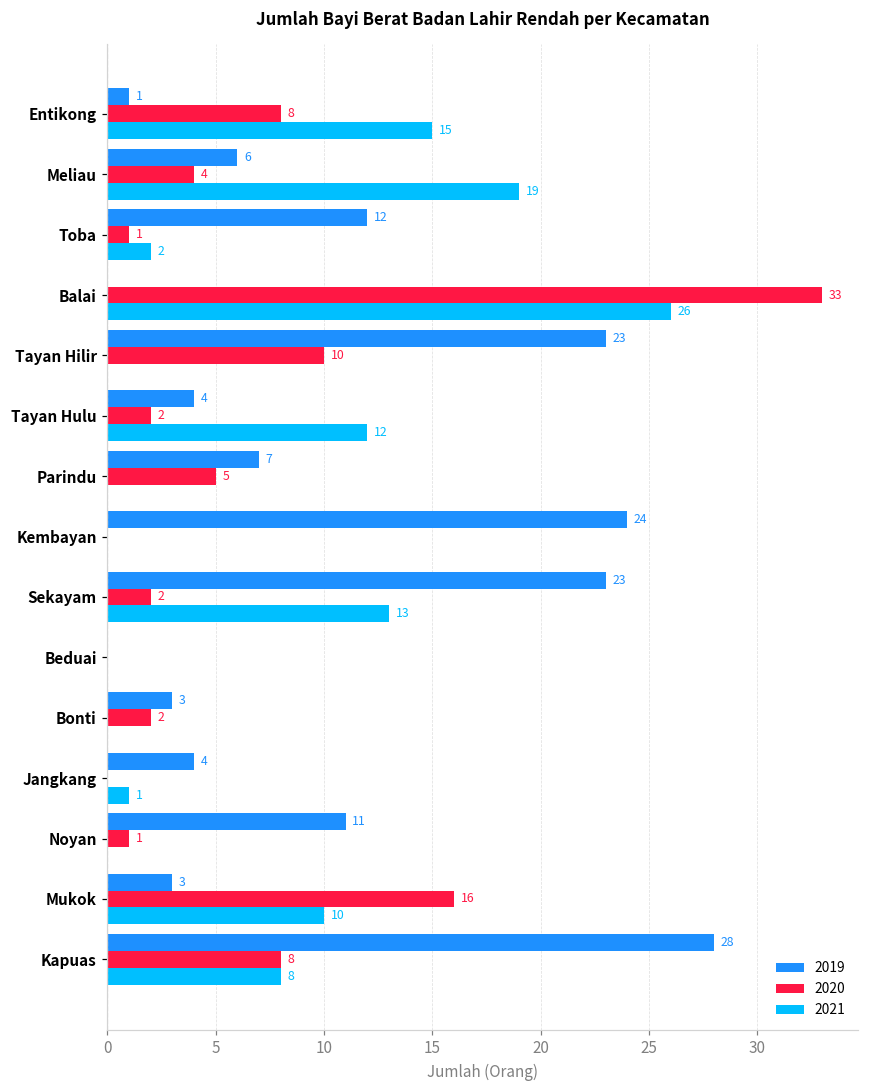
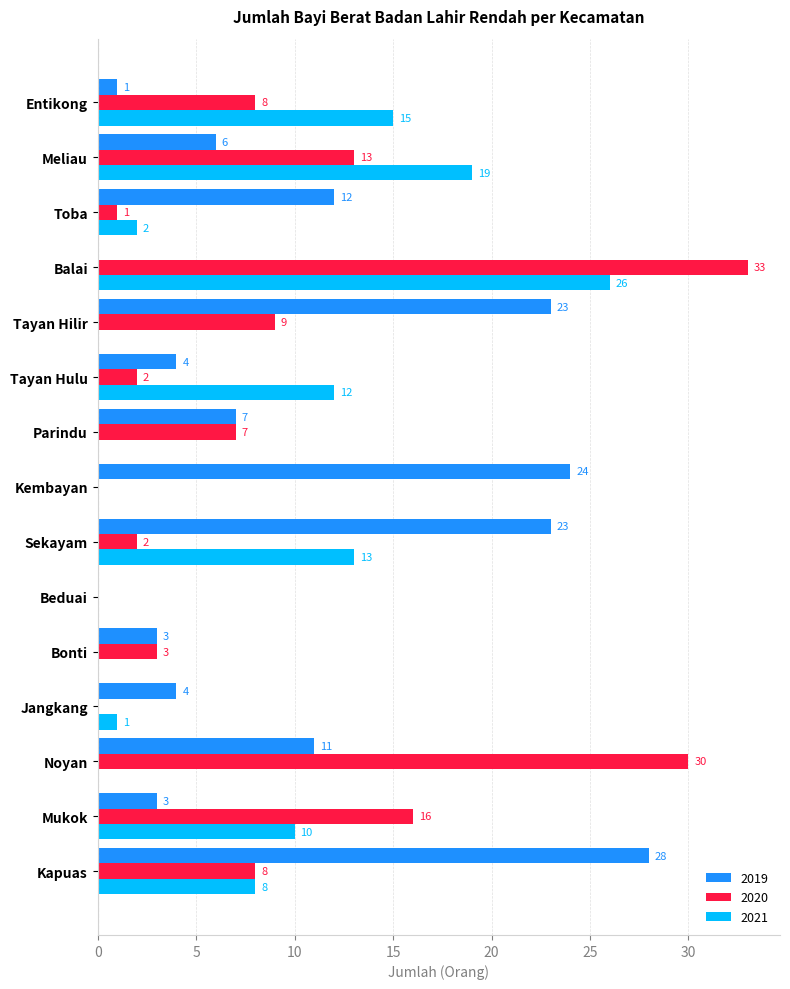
2020, Meliau: 4 -> 13
2020, Tayan Hilir: 10 -> 9
2020, Parindu: 5 -> 7
2020, Bonti: 2 -> 3
2020, Noyan: 1 -> 30
